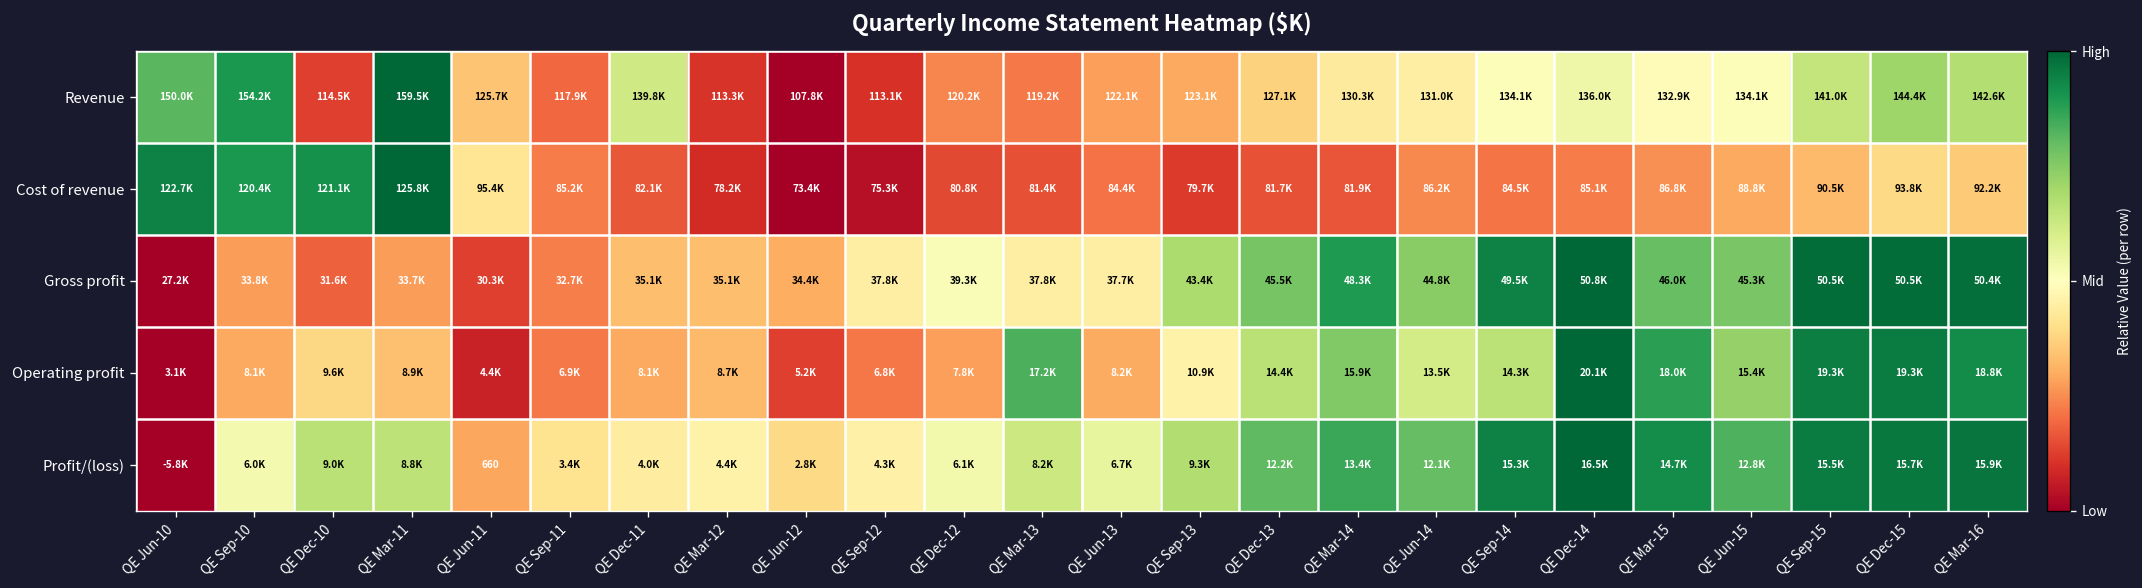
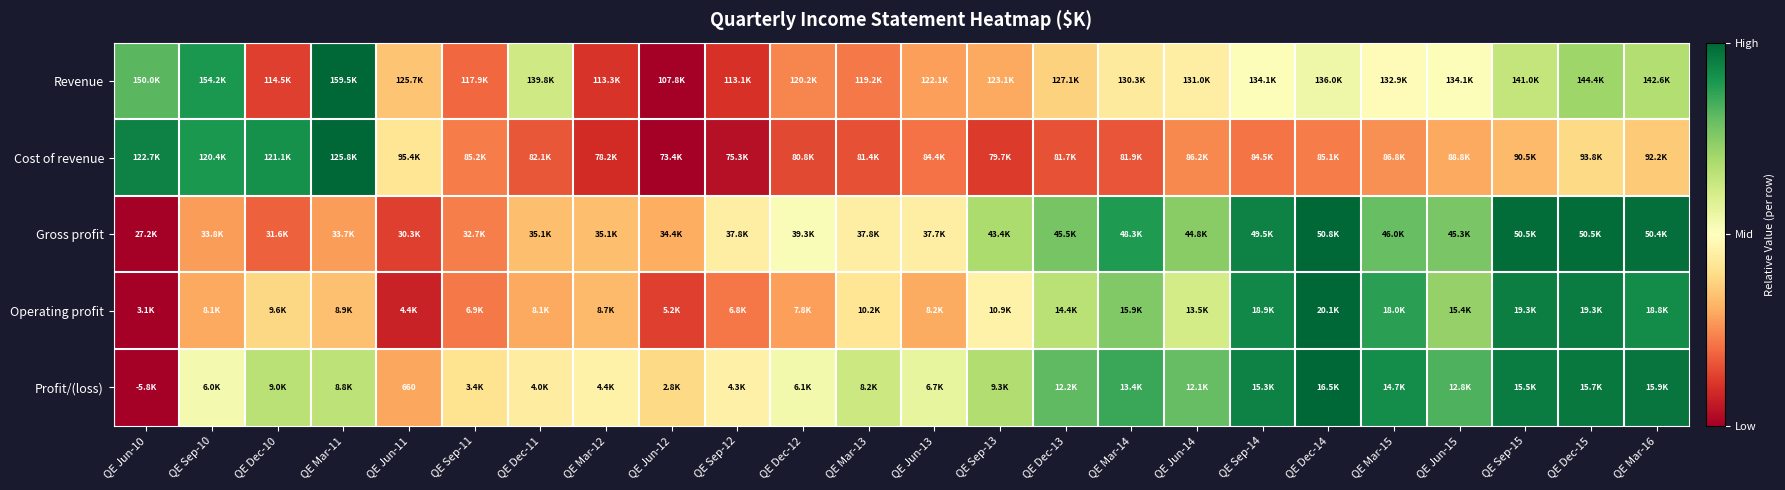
Operating profit, QE Mar-13: 17.2K -> 10.2K
Operating profit, QE Sep-14: 14.3K -> 18.9K
